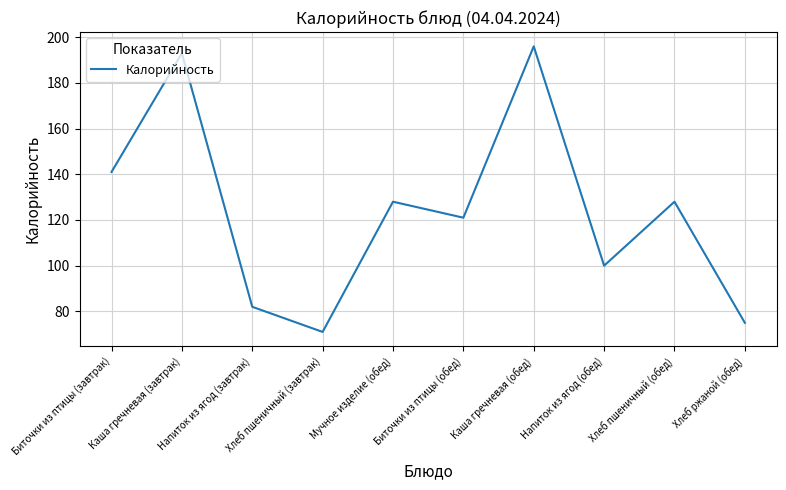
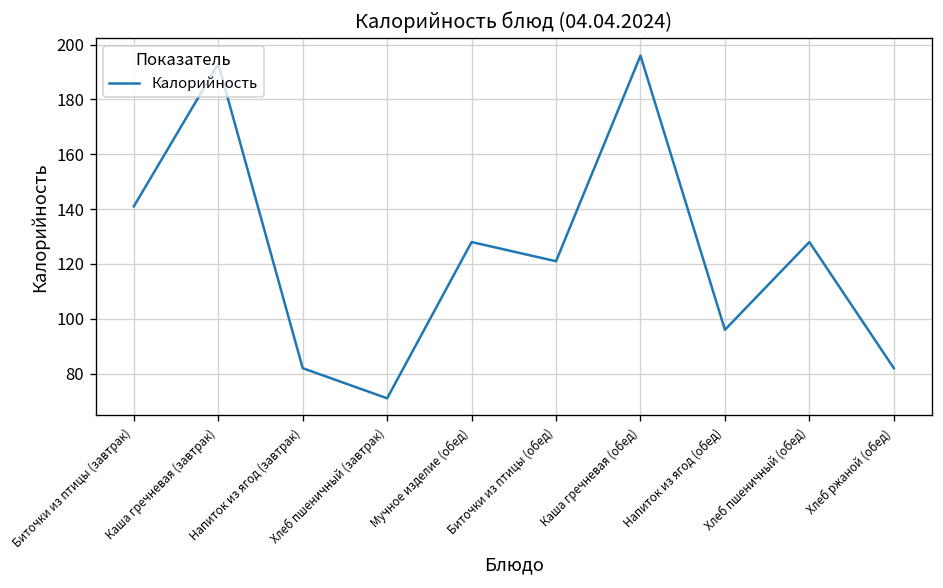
Напиток из ягод (обед): 100 -> 96
Хлеб ржаной (обед): 75 -> 82
